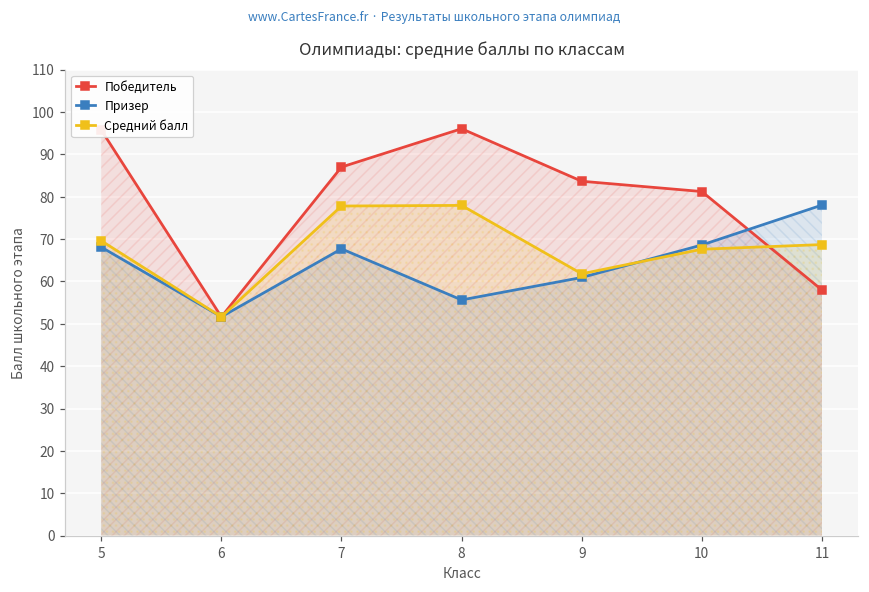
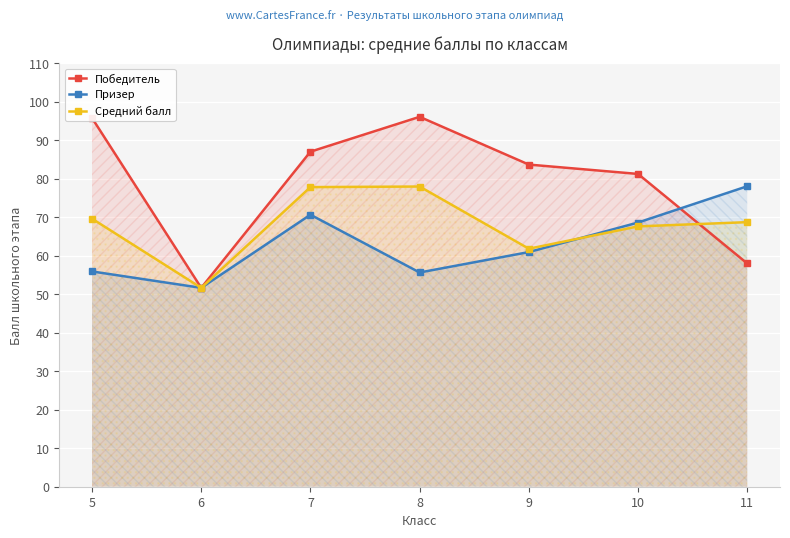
Призер, 5: 68 -> 56
Призер, 7: 68 -> 71
